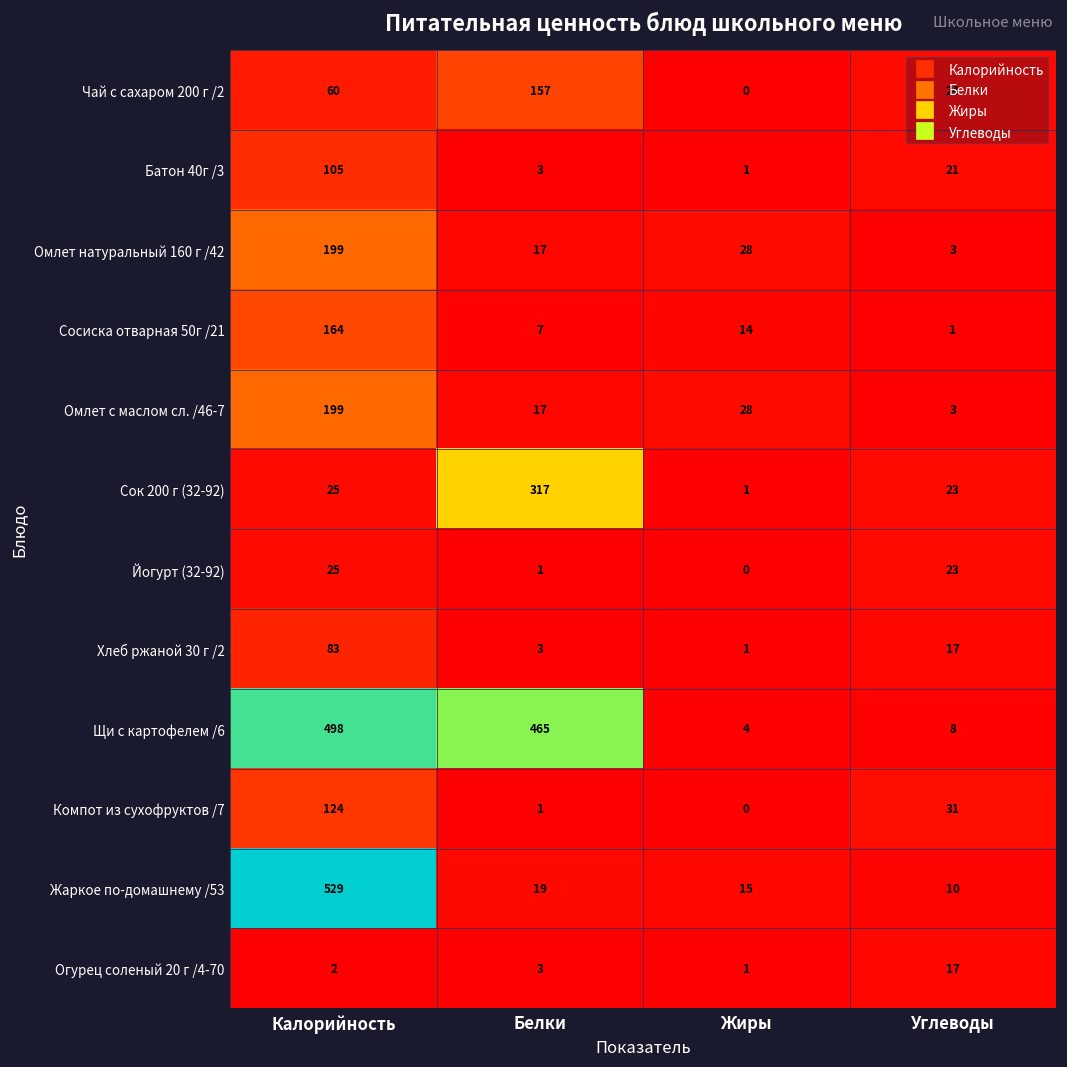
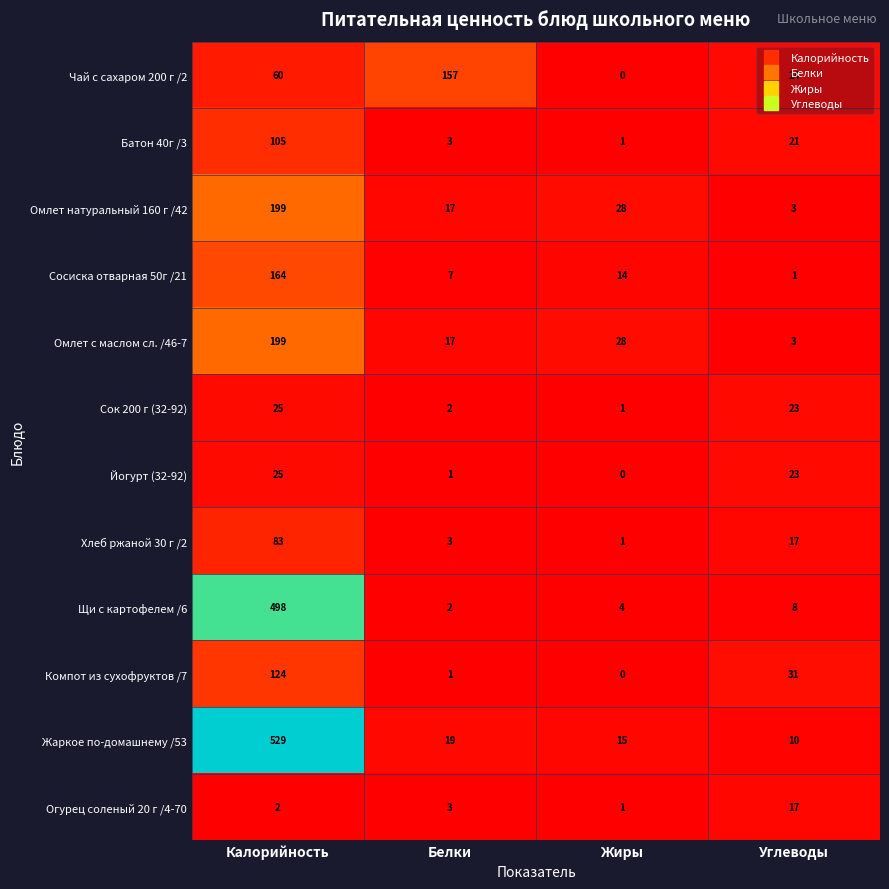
Сок 200 г (32-92), Белки: 317 -> 2
Щи с картофелем /6, Белки: 465 -> 2
